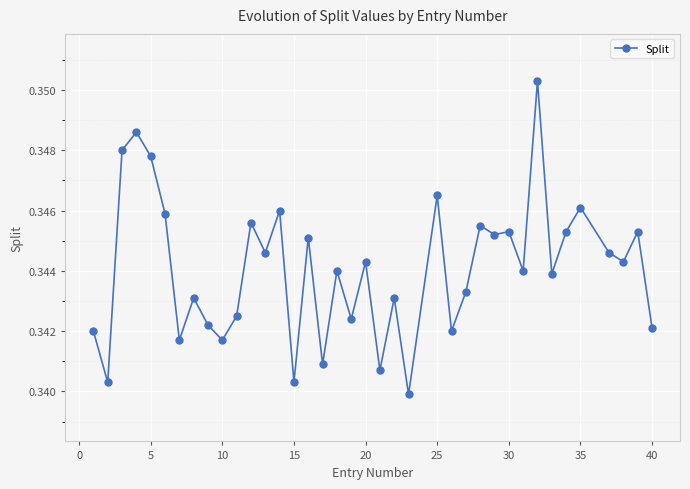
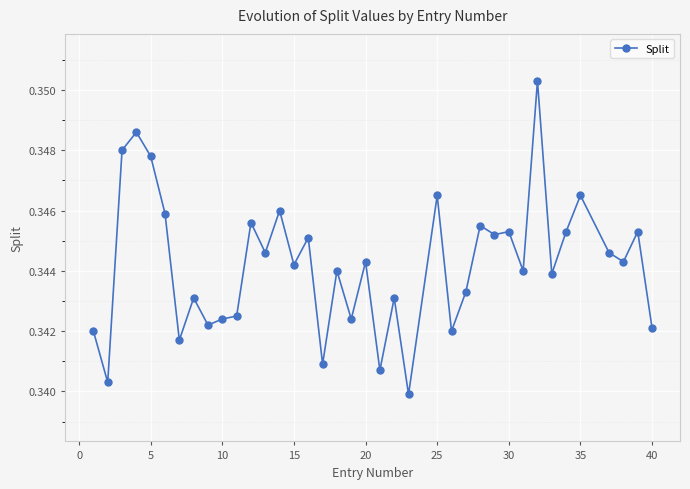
10: 0.3417 -> 0.3424
15: 0.3403 -> 0.3442
35: 0.3461 -> 0.3465
